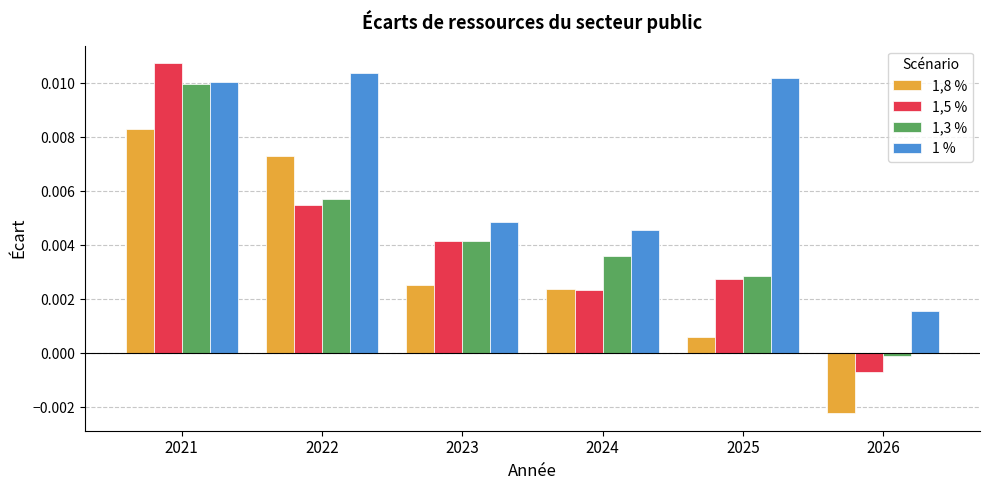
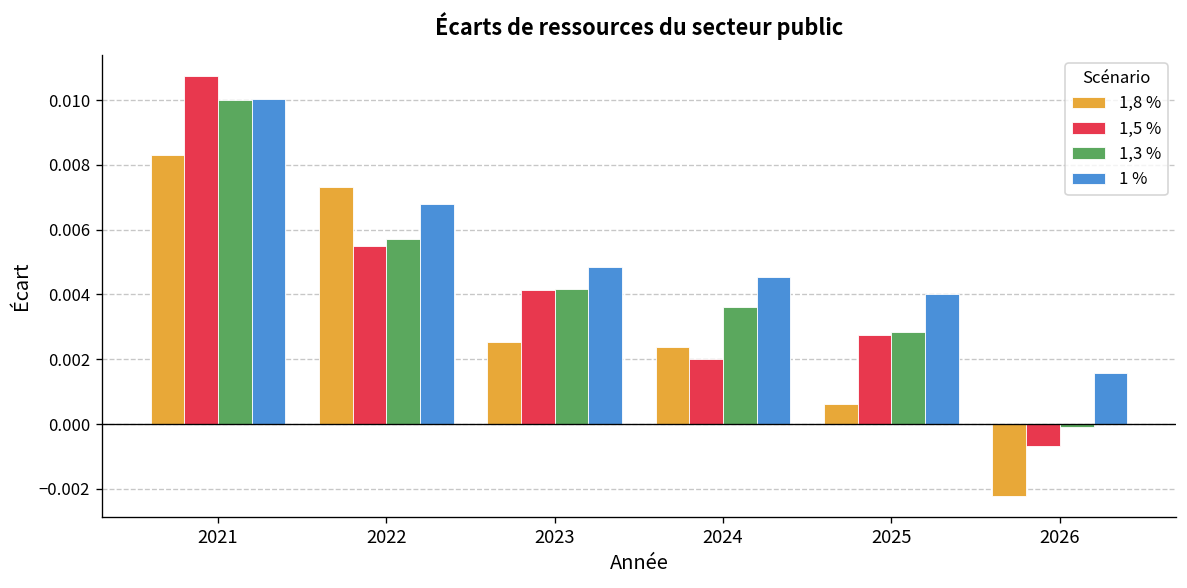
1 %, 2022: 0.0104 -> 0.0068
1,5 %, 2024: 0.0024 -> 0.0020
1 %, 2025: 0.0102 -> 0.0040
